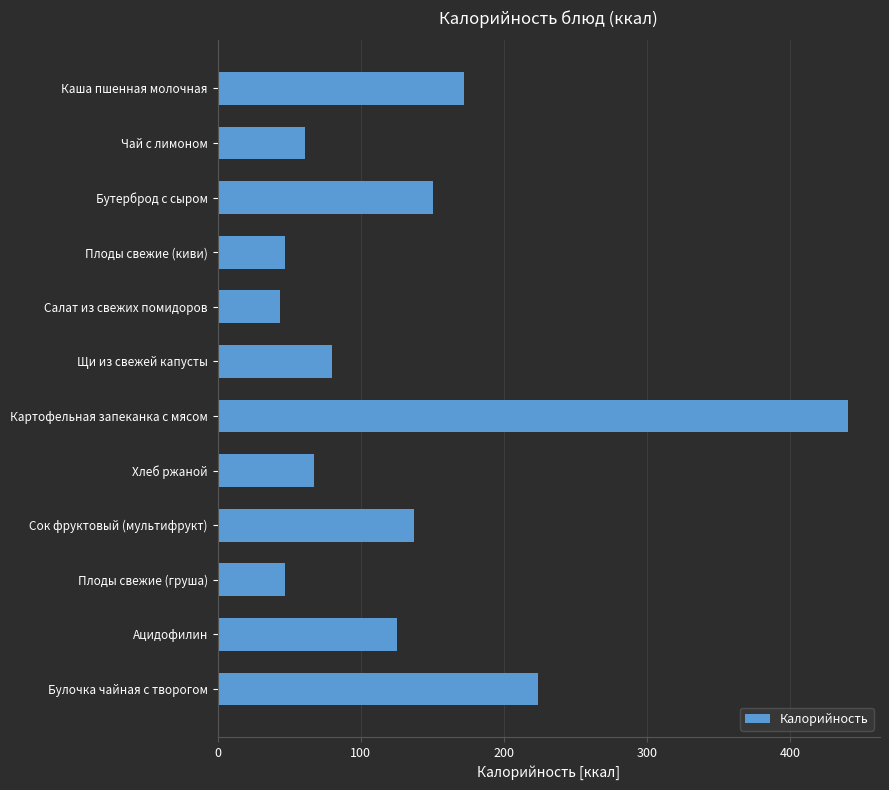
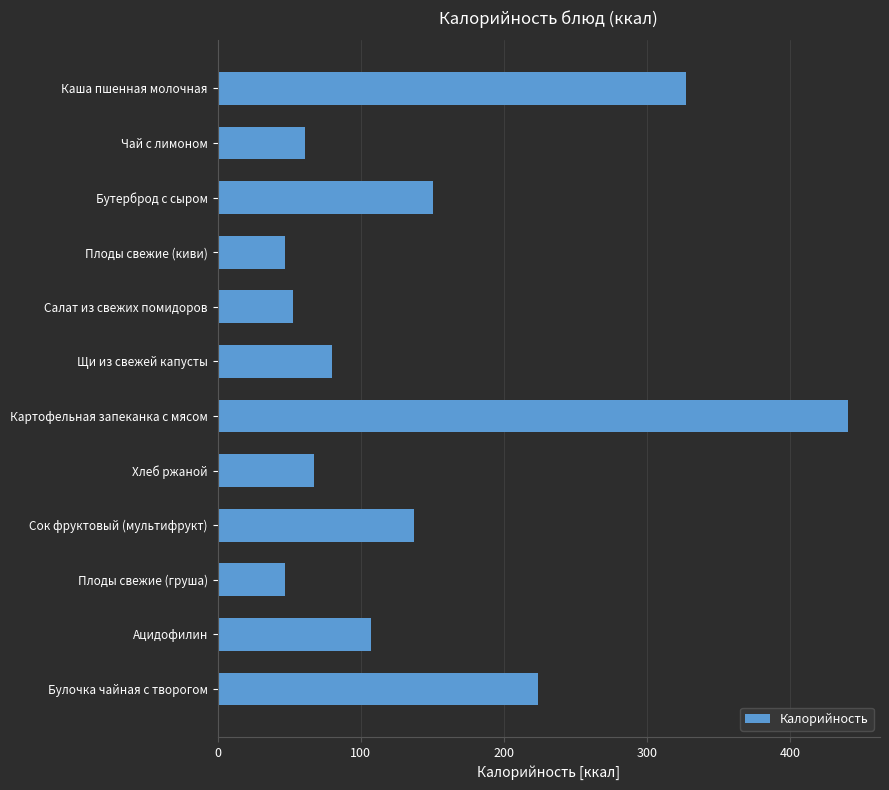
Каша пшенная молочная: 172 -> 327
Салат из свежих помидоров: 44 -> 53
Ацидофилин: 125 -> 107
